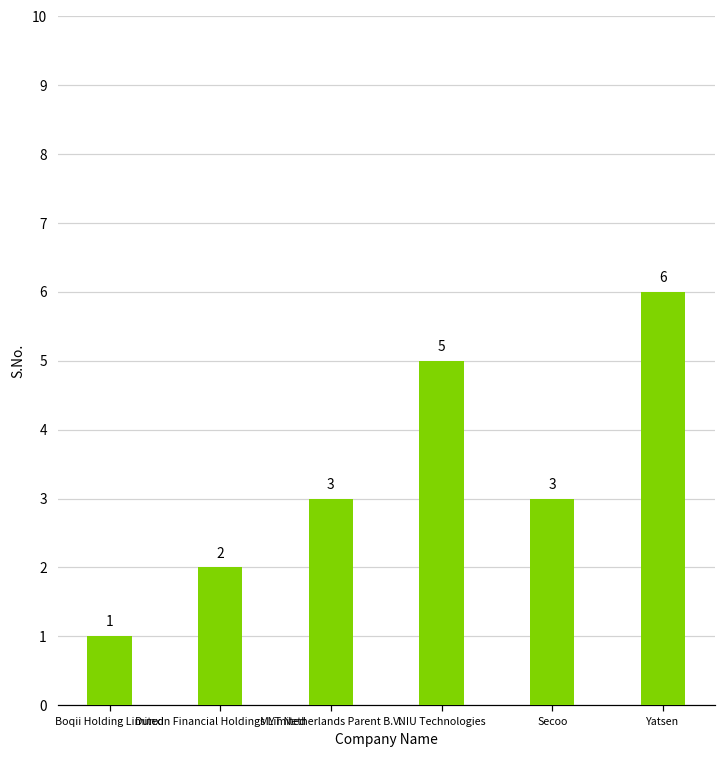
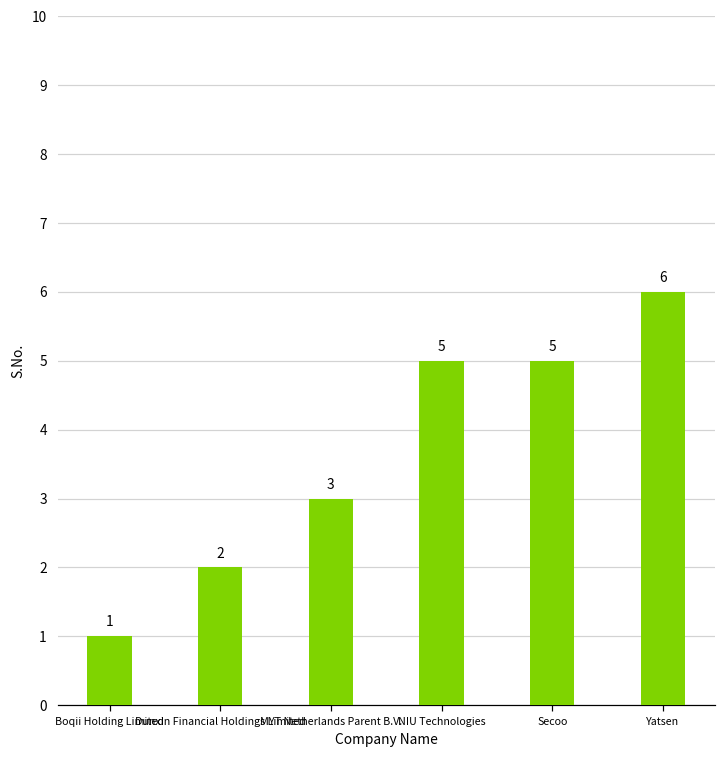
Secoo: 3 -> 5
